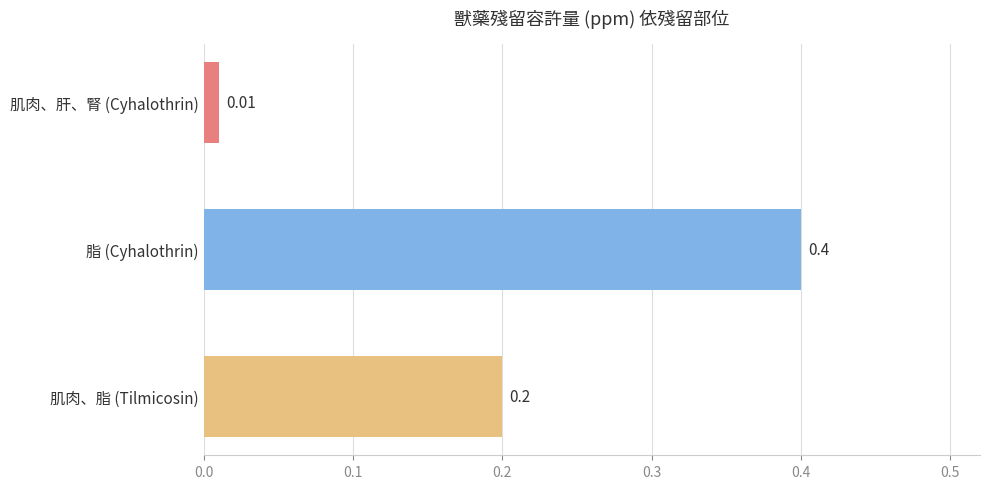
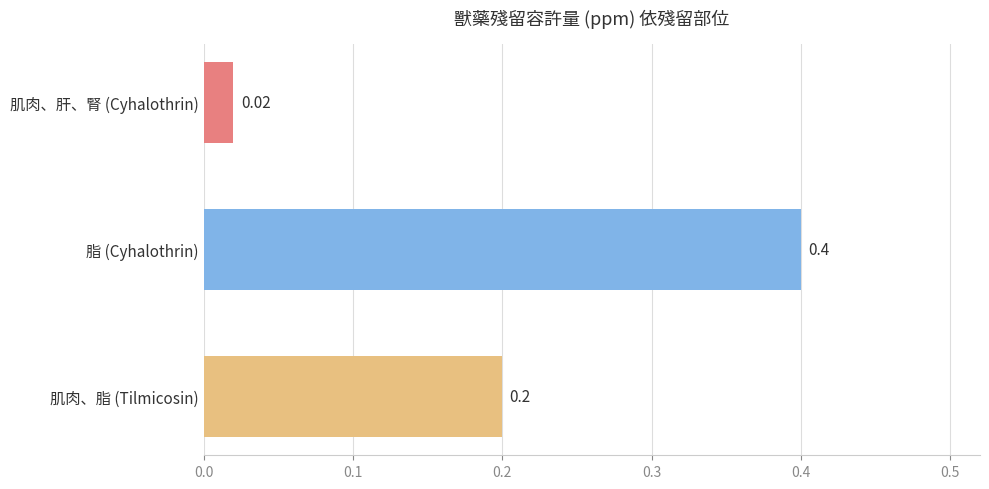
肌肉、肝、腎 (Cyhalothrin): 0.01 -> 0.02
